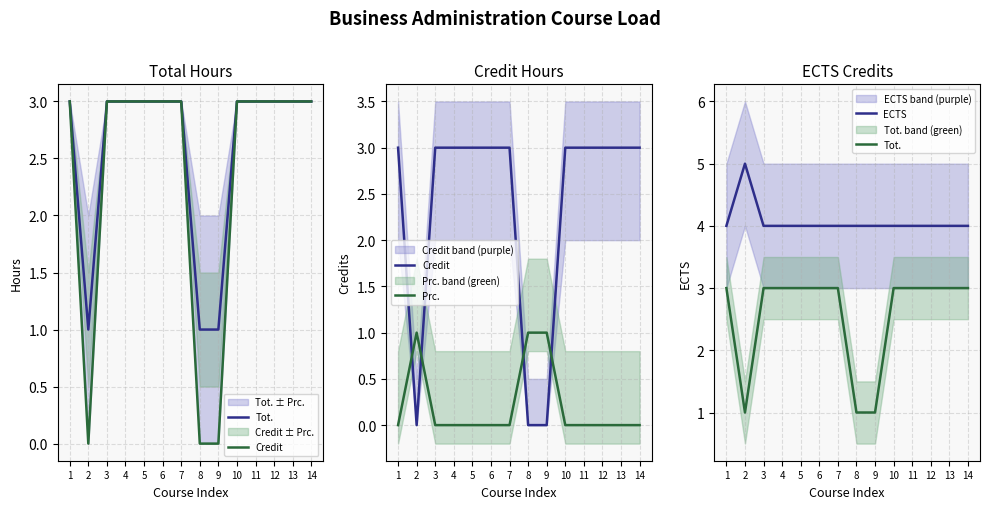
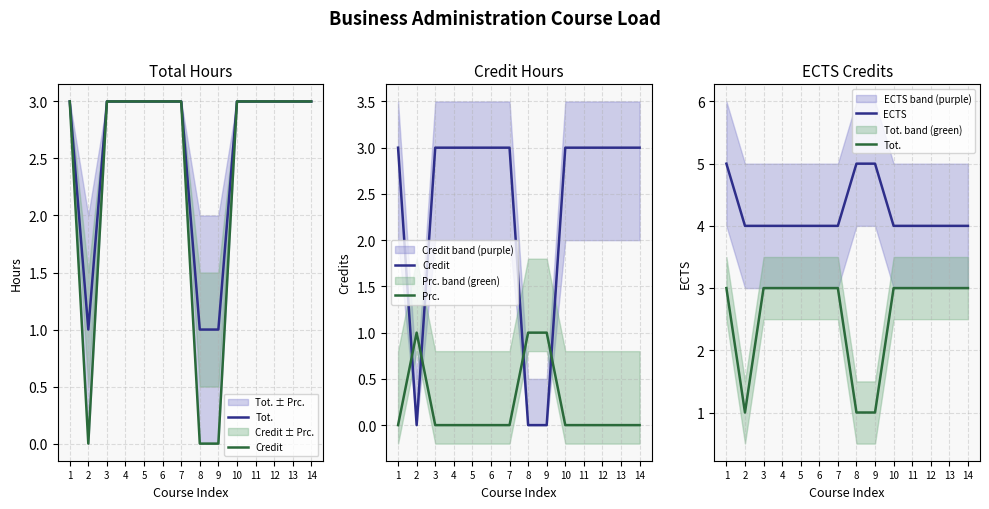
ECTS Credits, ECTS, 1: 4 -> 5
ECTS Credits, ECTS, 2: 5 -> 4
ECTS Credits, ECTS, 8: 4 -> 5
ECTS Credits, ECTS, 9: 4 -> 5
